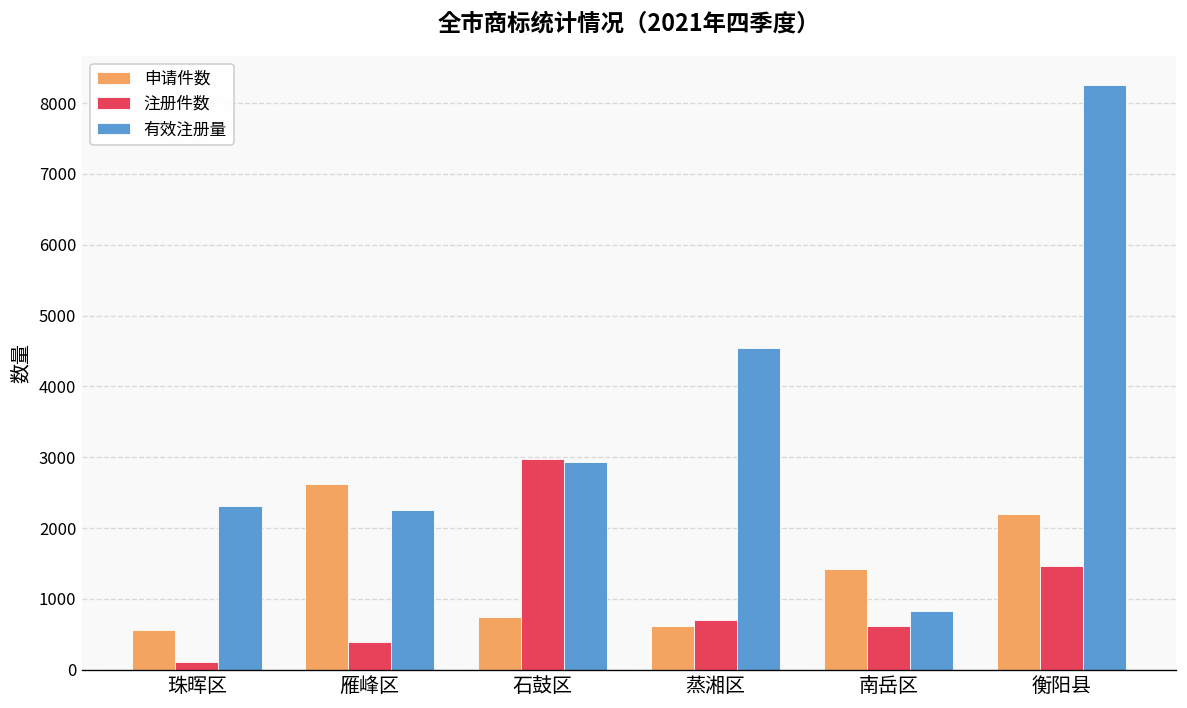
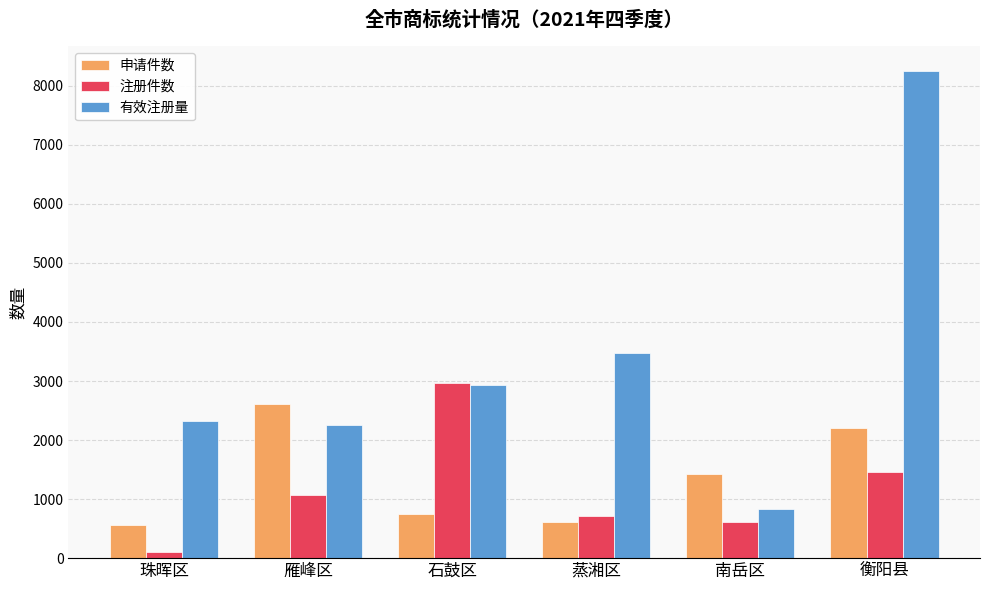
注册件数, 雁峰区: 400 -> 1100
有效注册量, 蒸湘区: 4500 -> 3500
